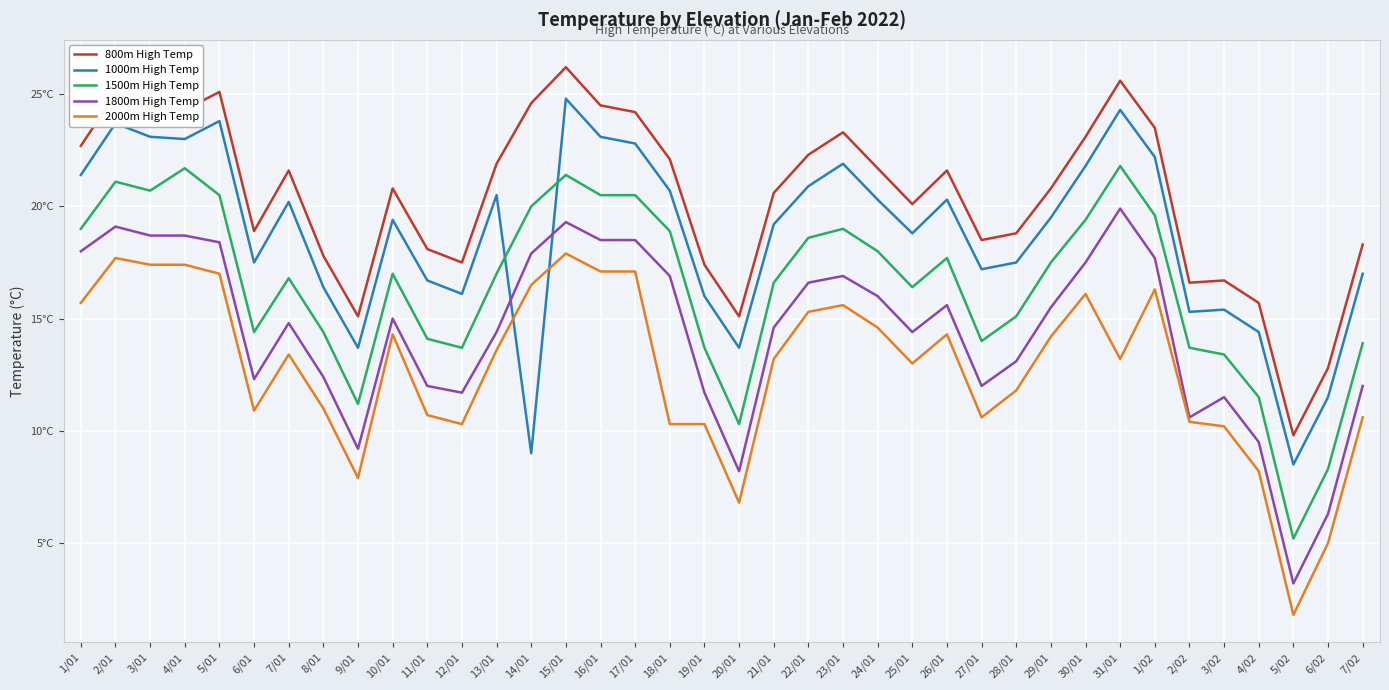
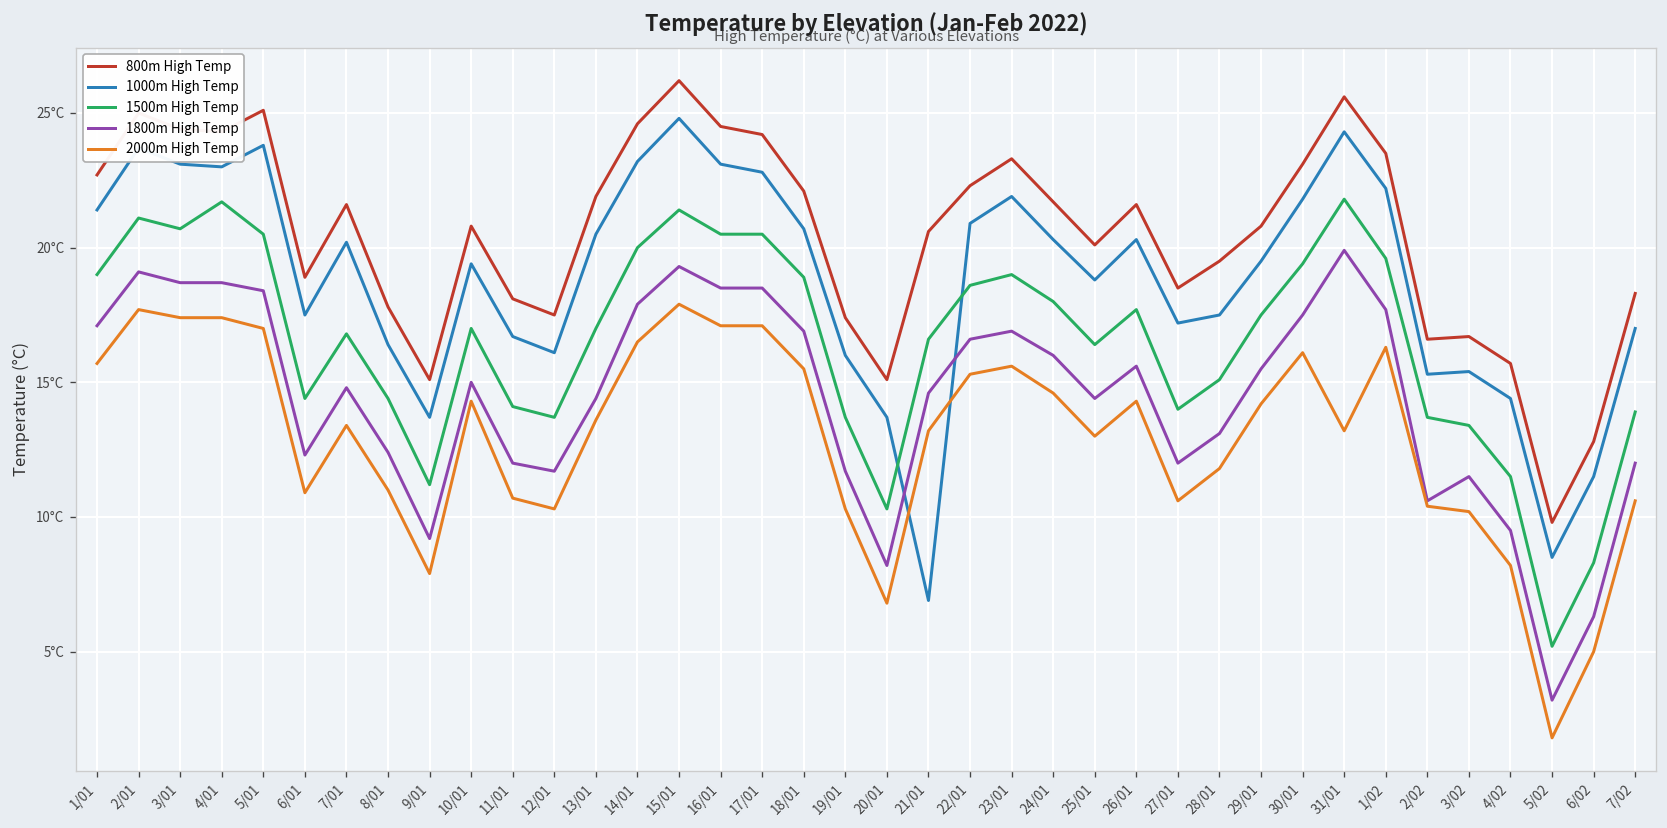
1800m High Temp, 1/01: 18.0°C -> 17.1°C
1000m High Temp, 14/01: 9.0°C -> 23.2°C
2000m High Temp, 18/01: 10.3°C -> 15.5°C
1000m High Temp, 21/01: 19.2°C -> 6.9°C
800m High Temp, 28/01: 18.8°C -> 19.5°C
